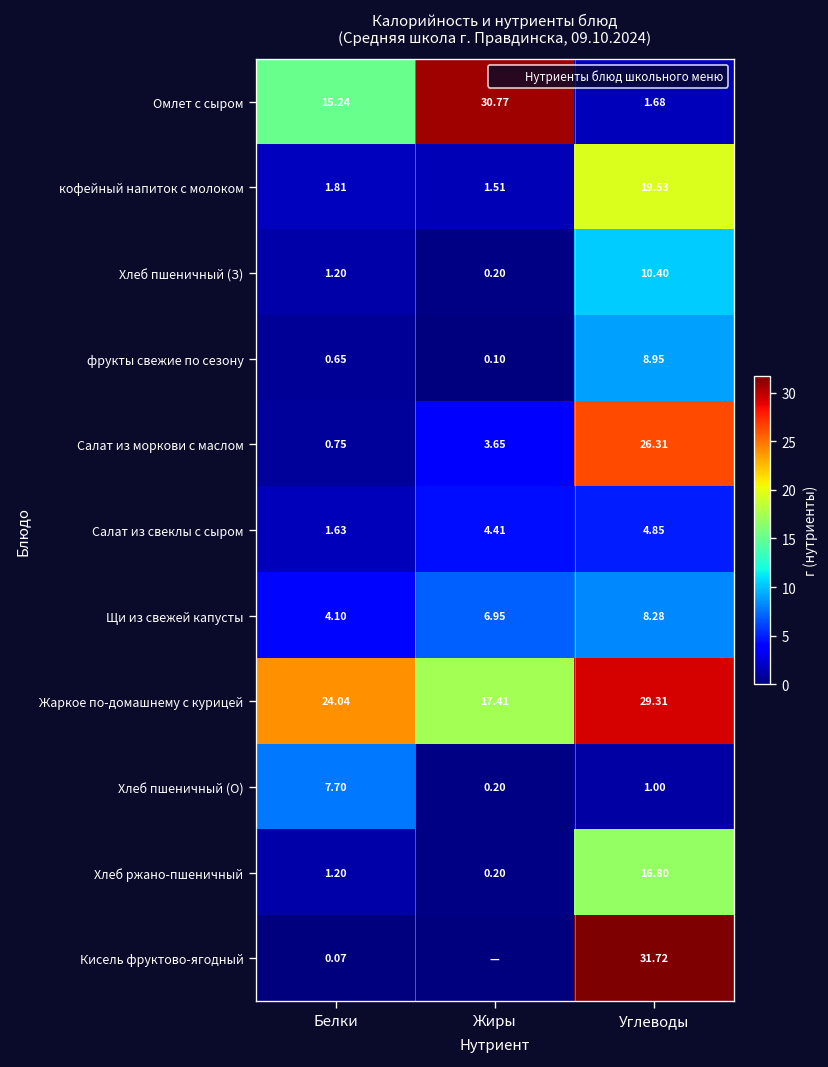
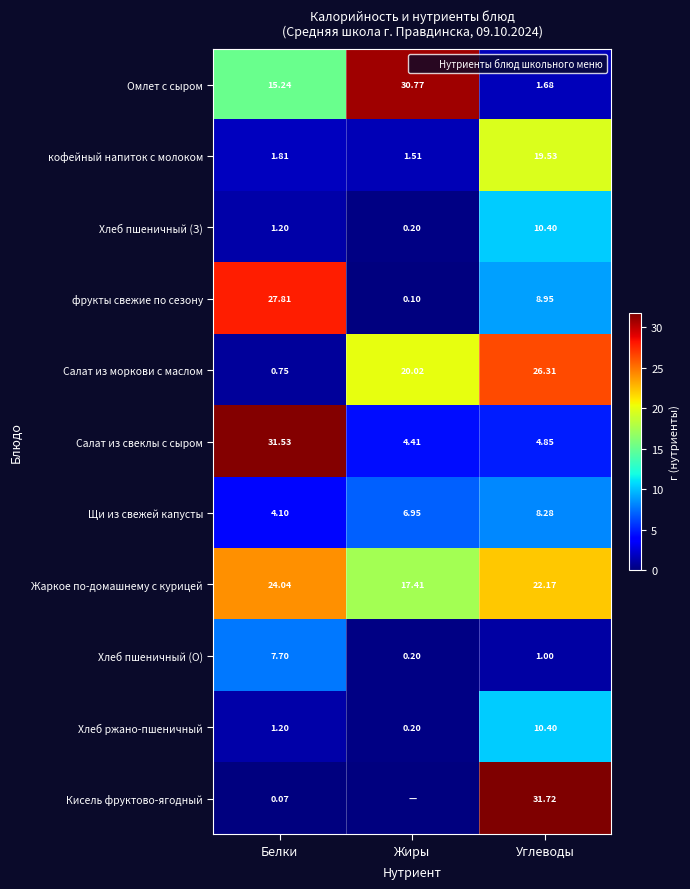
фрукты свежие по сезону, Белки: 0.65 -> 27.81
Салат из моркови с маслом, Жиры: 3.65 -> 20.02
Салат из свеклы с сыром, Белки: 1.63 -> 31.53
Жаркое по-домашнему с курицей, Углеводы: 29.31 -> 22.17
Хлеб ржано-пшеничный, Углеводы: 16.80 -> 10.40
